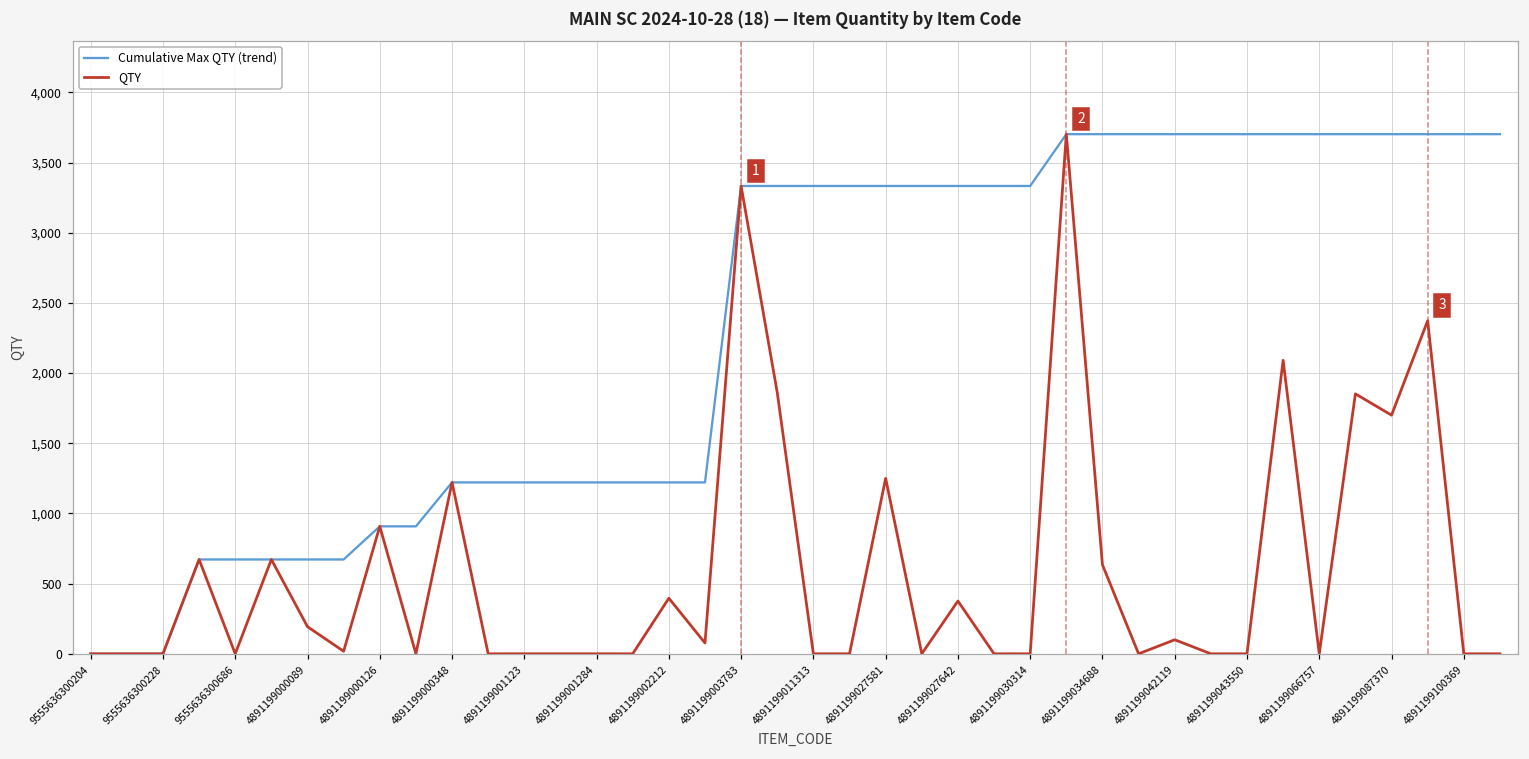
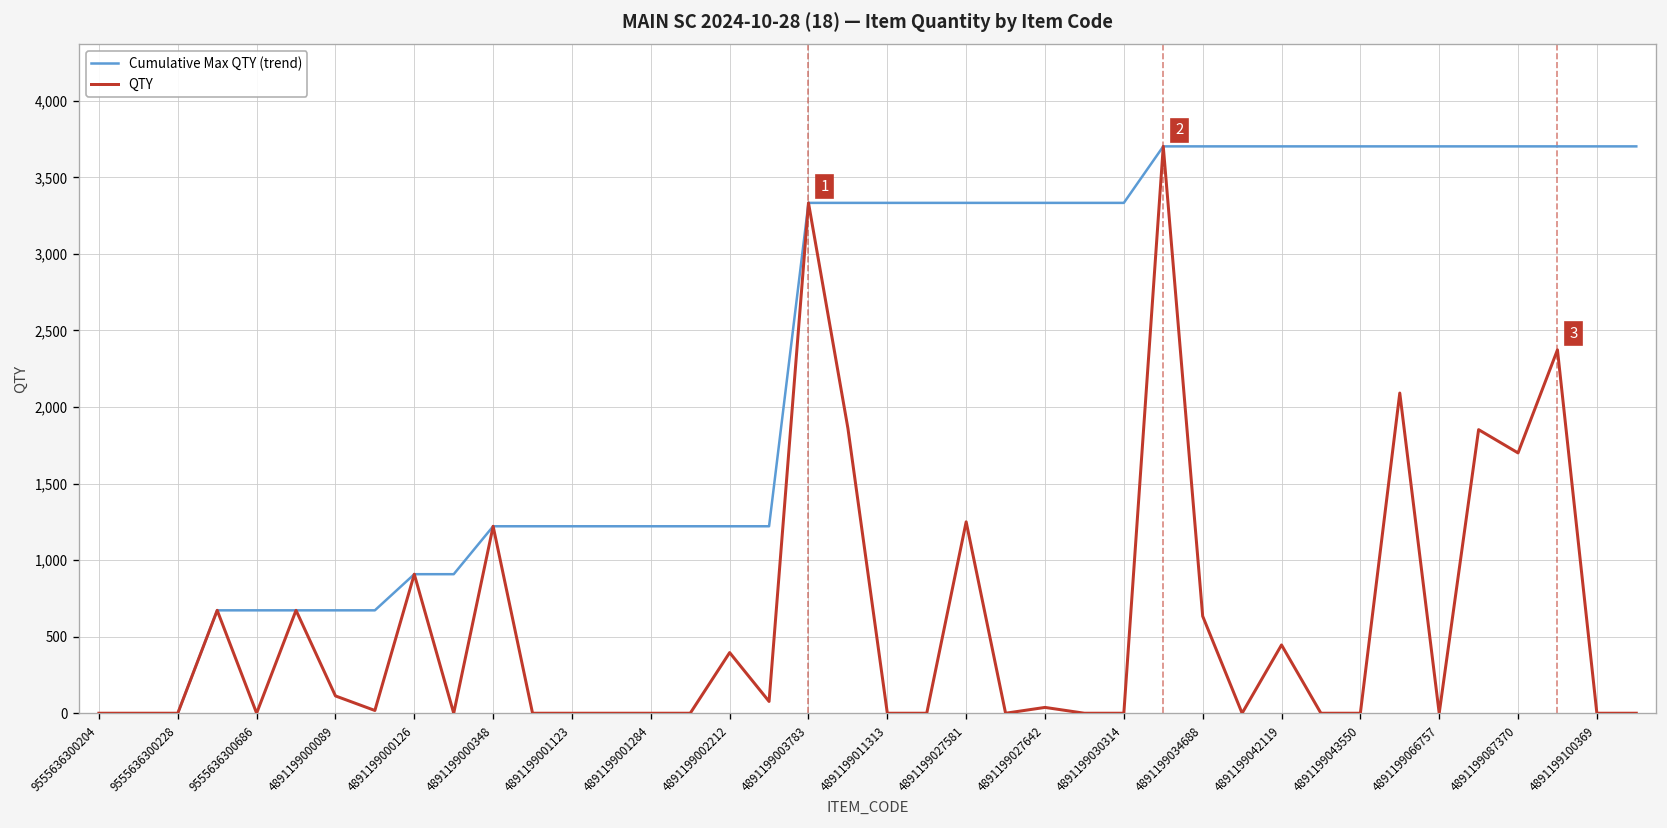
QTY, 4891199000089: 190 -> 110
QTY, 4891199027642: 380 -> 40
QTY, 4891199042119: 100 -> 450
